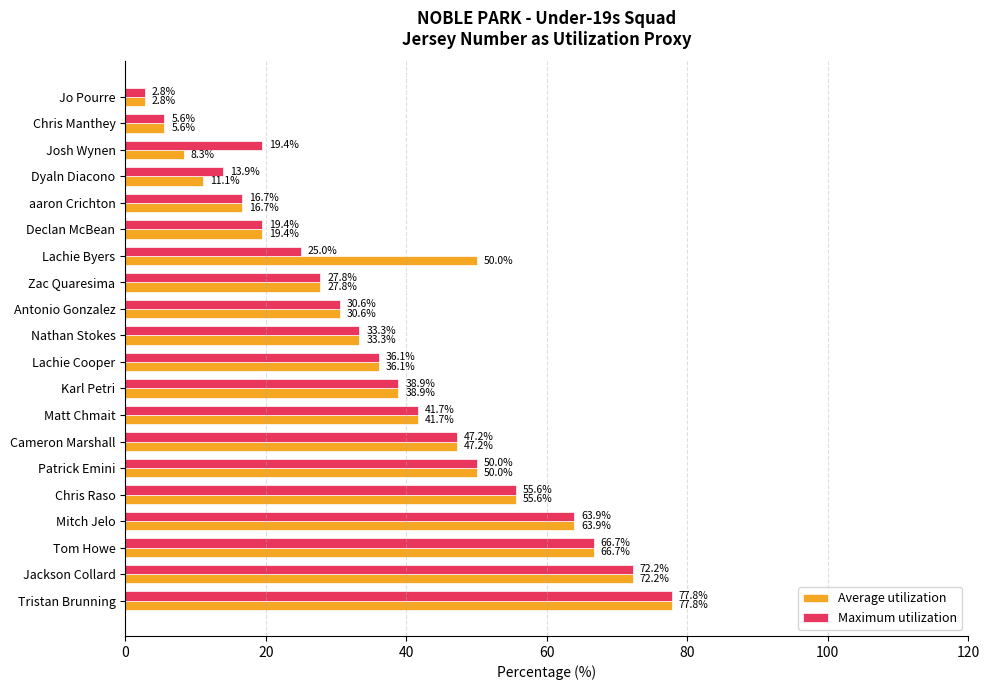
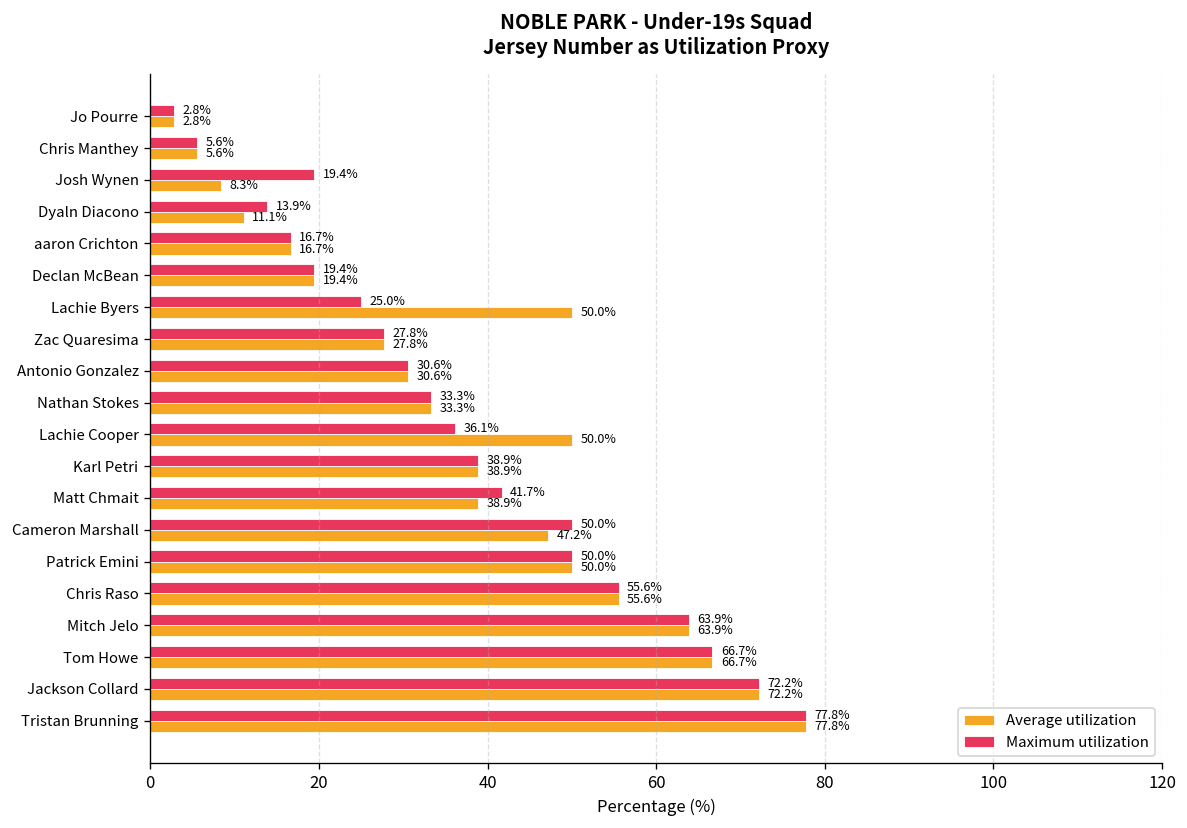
Average utilization, Lachie Cooper: 36.1% -> 50.0%
Average utilization, Matt Chmait: 41.7% -> 38.9%
Maximum utilization, Cameron Marshall: 47.2% -> 50.0%
